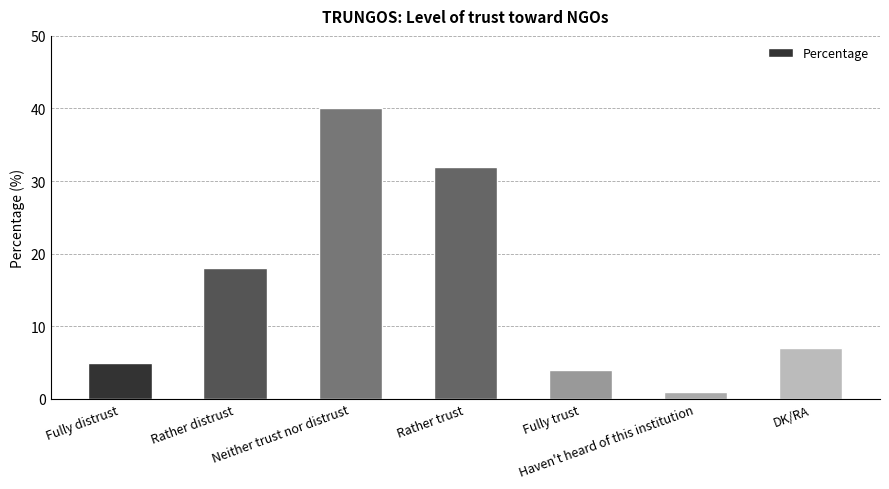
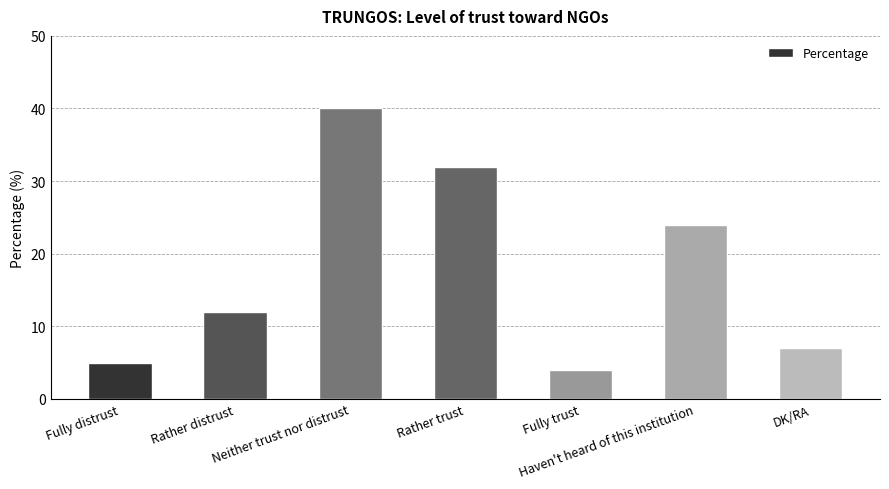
Rather distrust: 18 -> 12
Haven't heard of this institution: 1 -> 24
